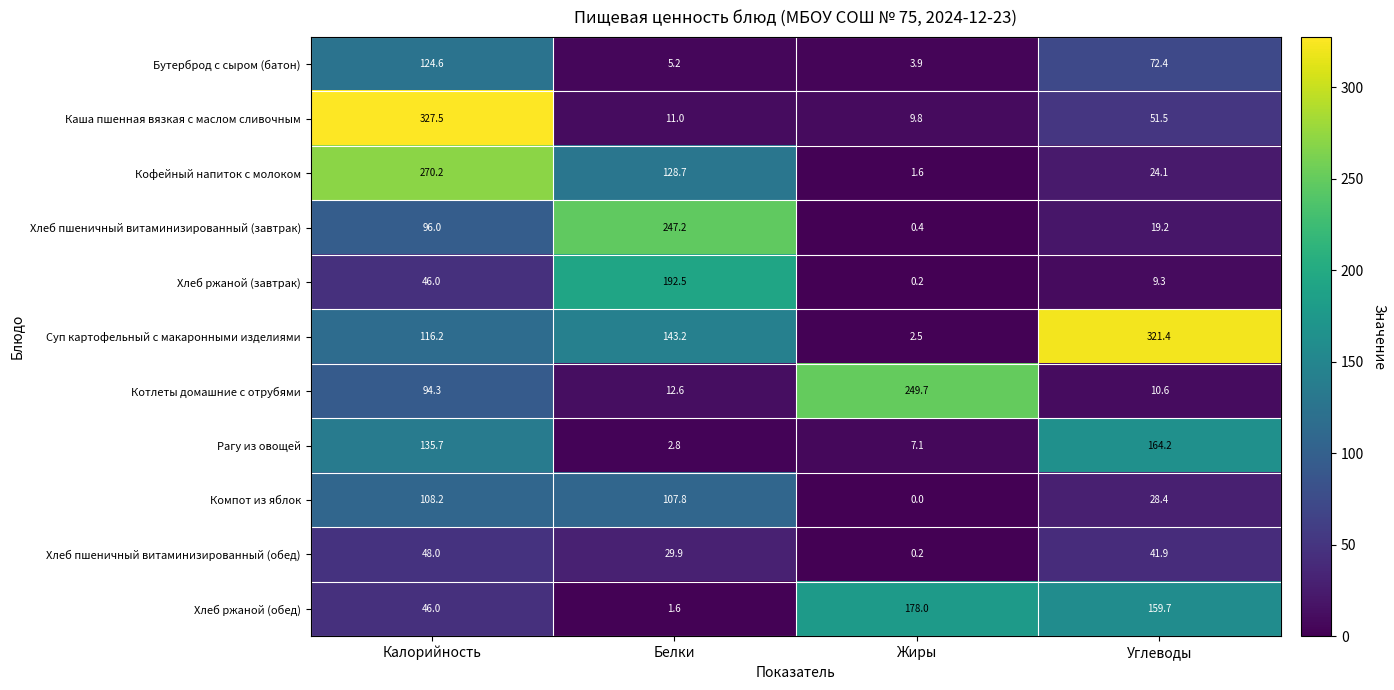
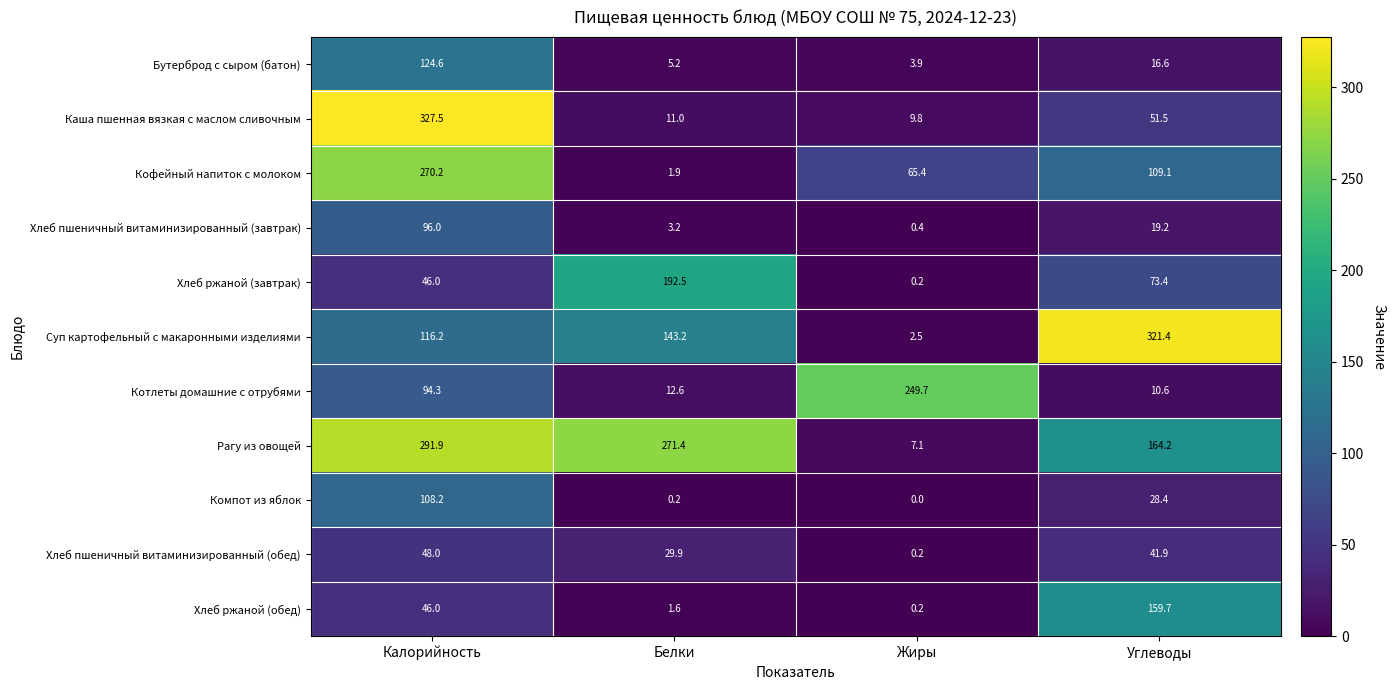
Бутерброд с сыром (батон), Углеводы: 72.4 -> 16.6
Кофейный напиток с молоком, Белки: 128.7 -> 1.9
Кофейный напиток с молоком, Жиры: 1.6 -> 65.4
Кофейный напиток с молоком, Углеводы: 24.1 -> 109.1
Хлеб пшеничный витаминизированный (завтрак), Белки: 247.2 -> 3.2
Хлеб ржаной (завтрак), Углеводы: 9.3 -> 73.4
Рагу из овощей, Калорийность: 135.7 -> 291.9
Рагу из овощей, Белки: 2.8 -> 271.4
Компот из яблок, Белки: 107.8 -> 0.2
Хлеб ржаной (обед), Жиры: 178.0 -> 0.2
